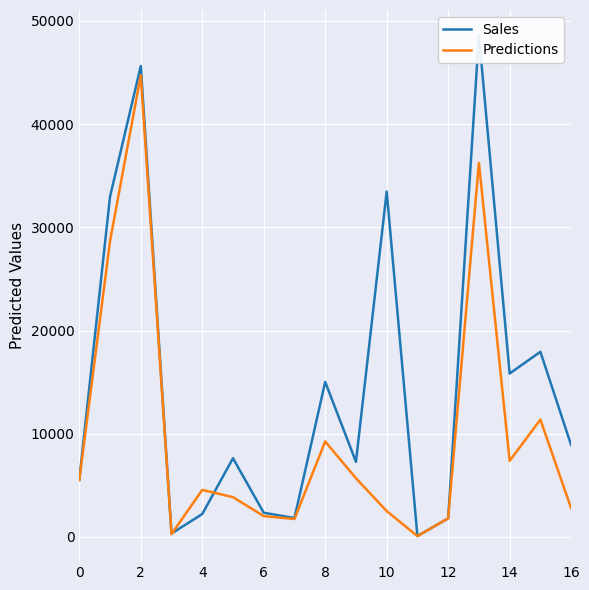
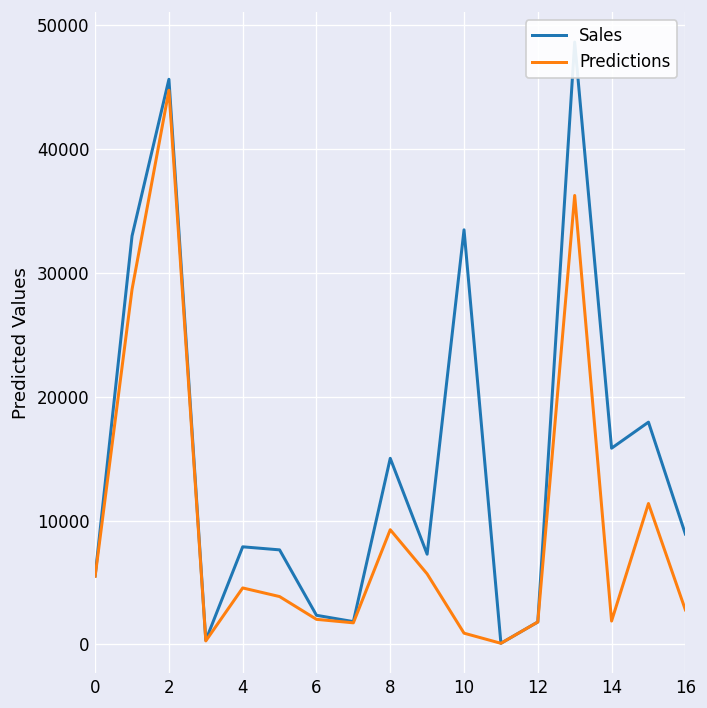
Sales, 4: 2200 -> 7900
Predictions, 10: 2500 -> 900
Predictions, 14: 7400 -> 1900
